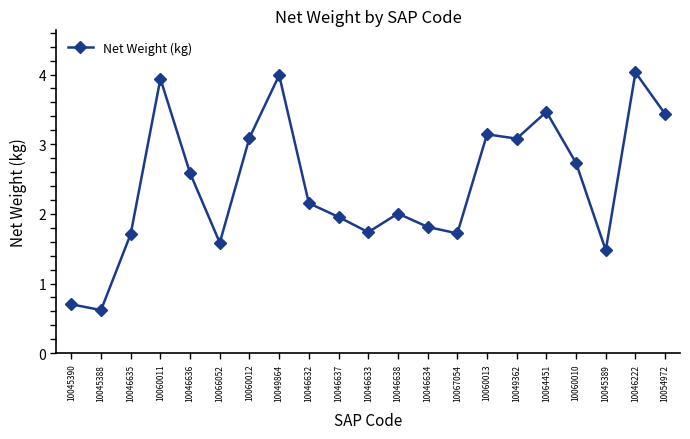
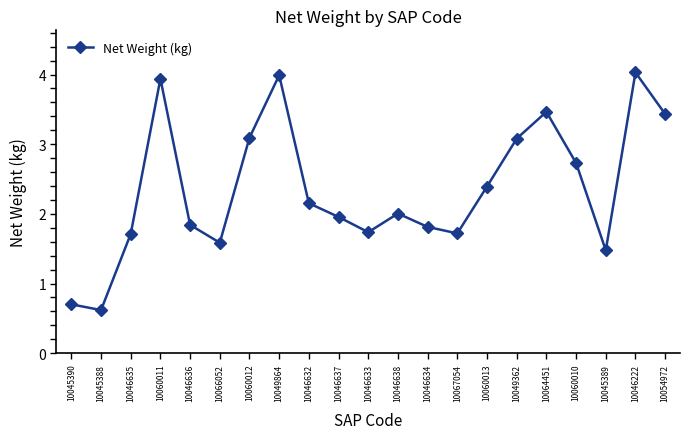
10046636: 2.6 -> 1.8
10060013: 3.1 -> 2.4
